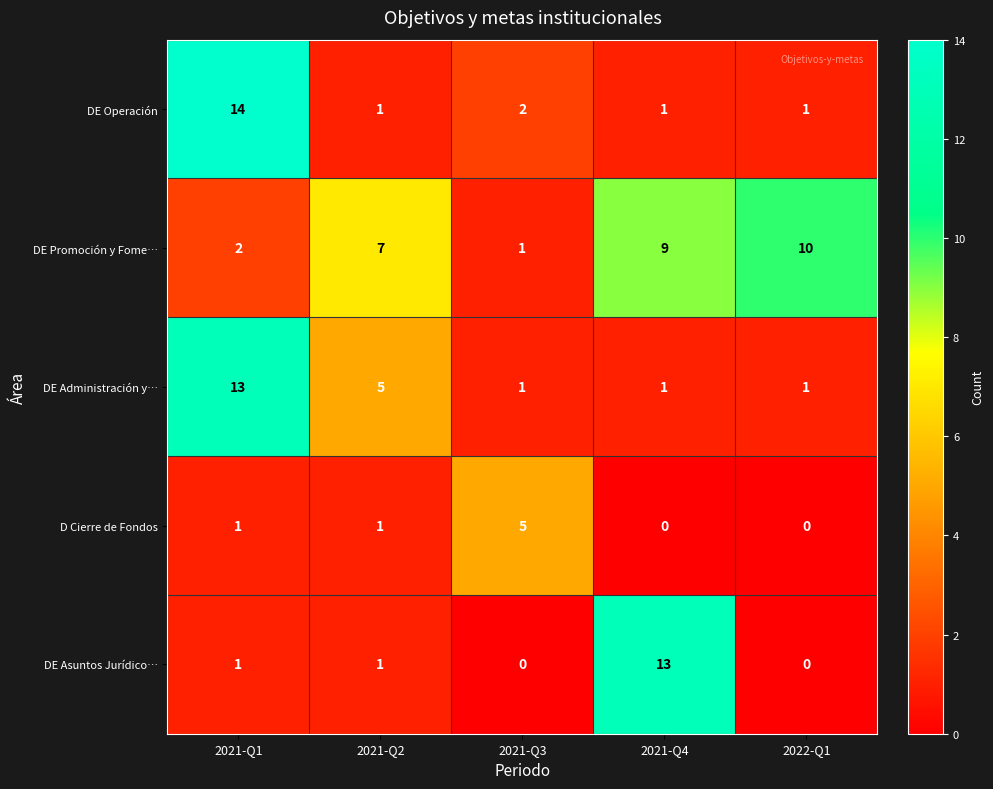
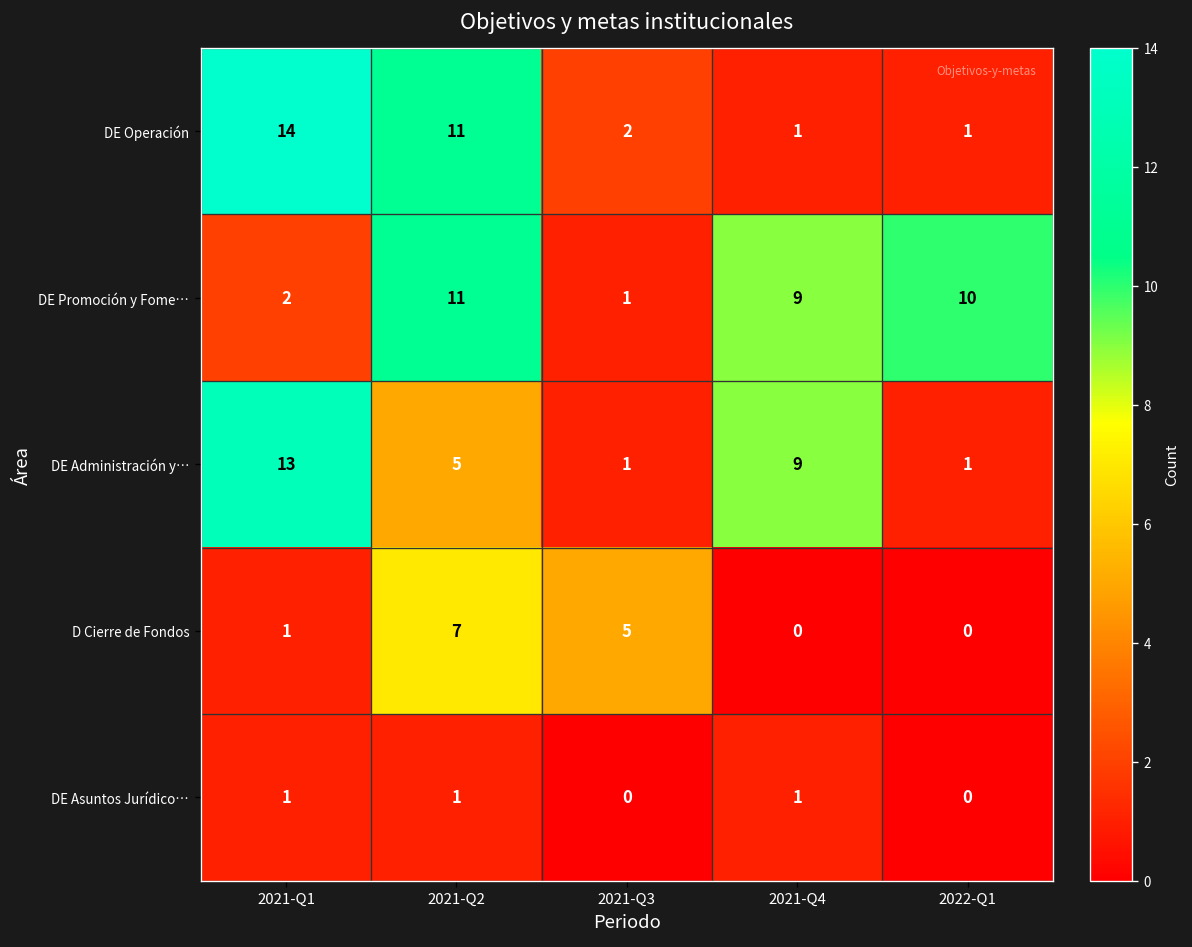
DE Operación, 2021-Q2: 1 -> 11
DE Promoción y Fome…, 2021-Q2: 7 -> 11
DE Administración y…, 2021-Q4: 1 -> 9
D Cierre de Fondos, 2021-Q2: 1 -> 7
DE Asuntos Jurídico…, 2021-Q4: 13 -> 1
